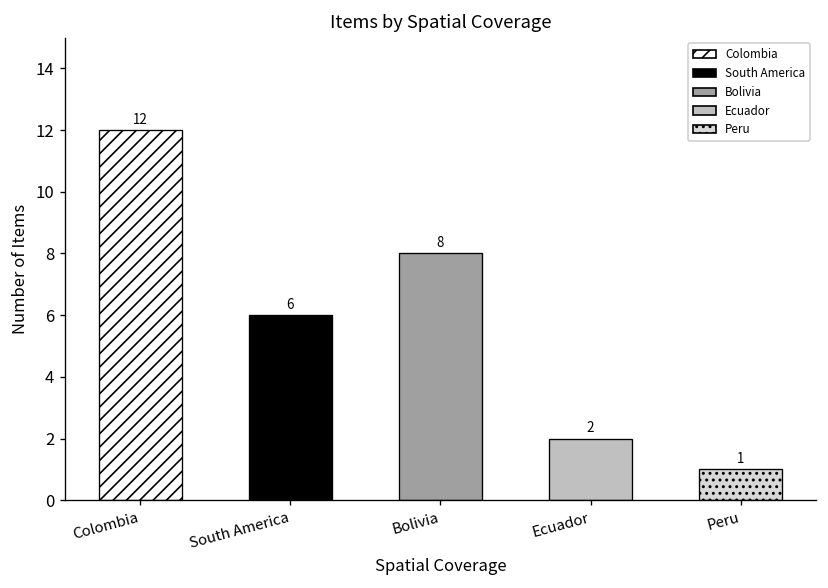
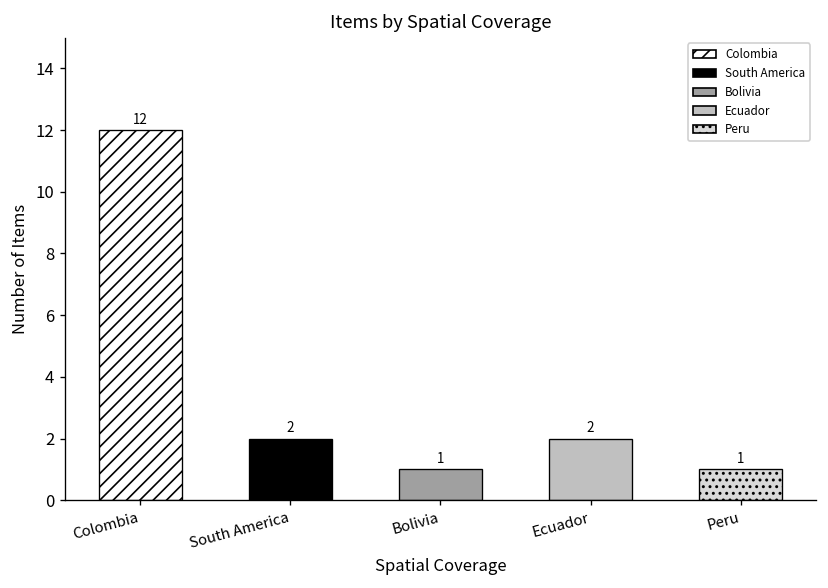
South America: 6 -> 2
Bolivia: 8 -> 1
